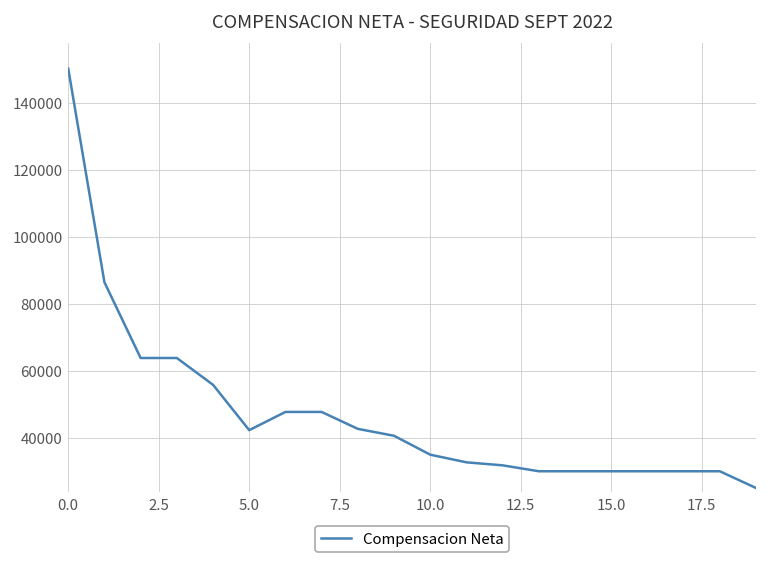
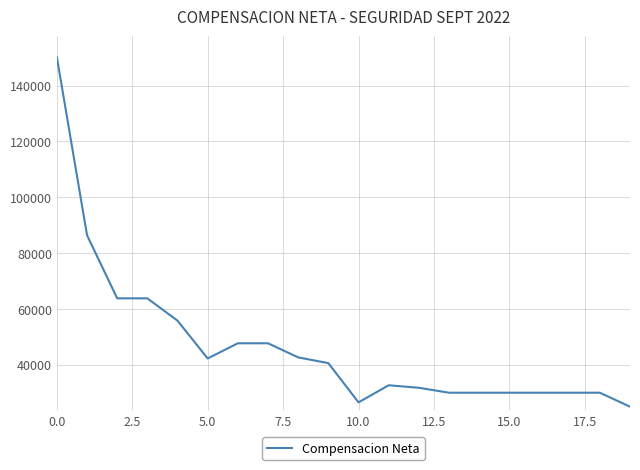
10.0: 35000 -> 27000
